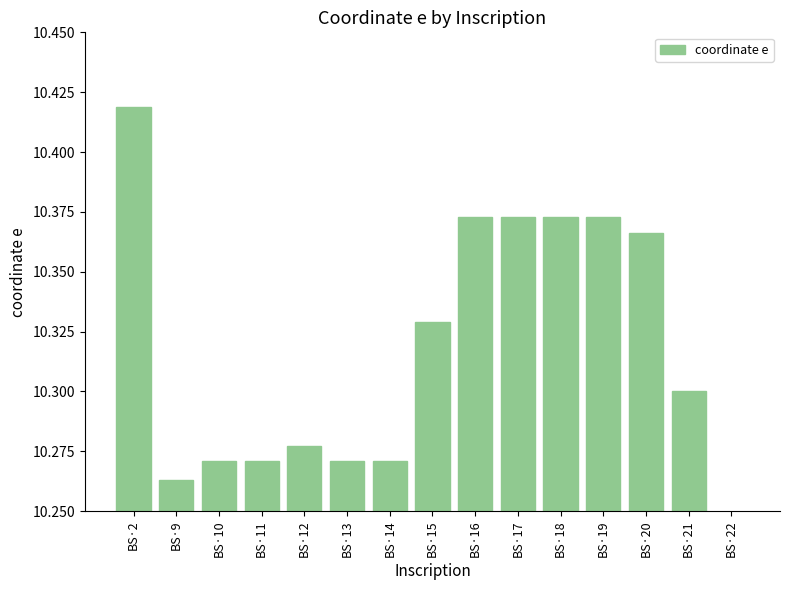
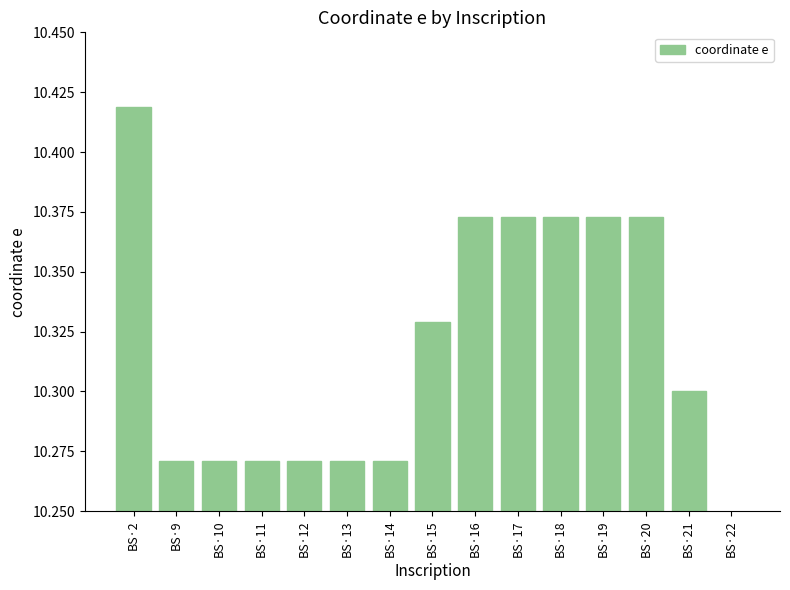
BS·9: 10.263 -> 10.271
BS·12: 10.277 -> 10.271
BS·20: 10.366 -> 10.373
